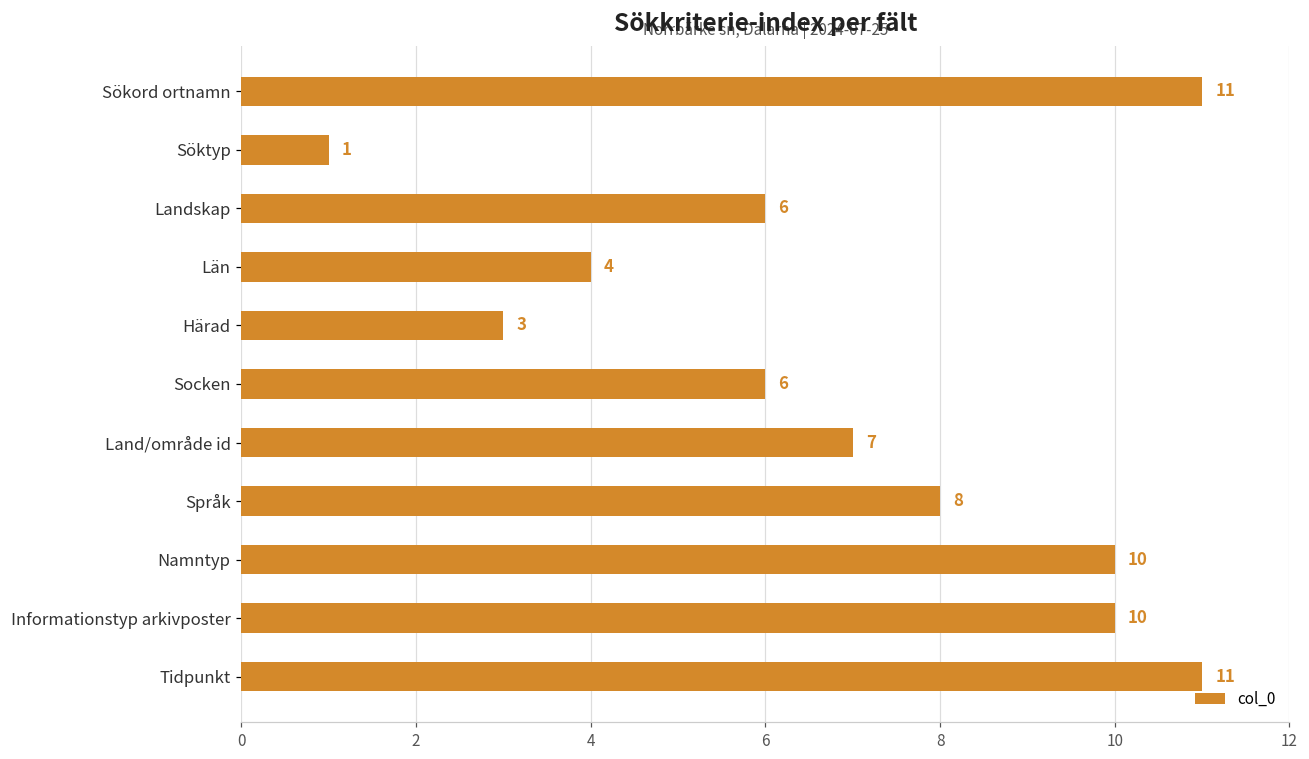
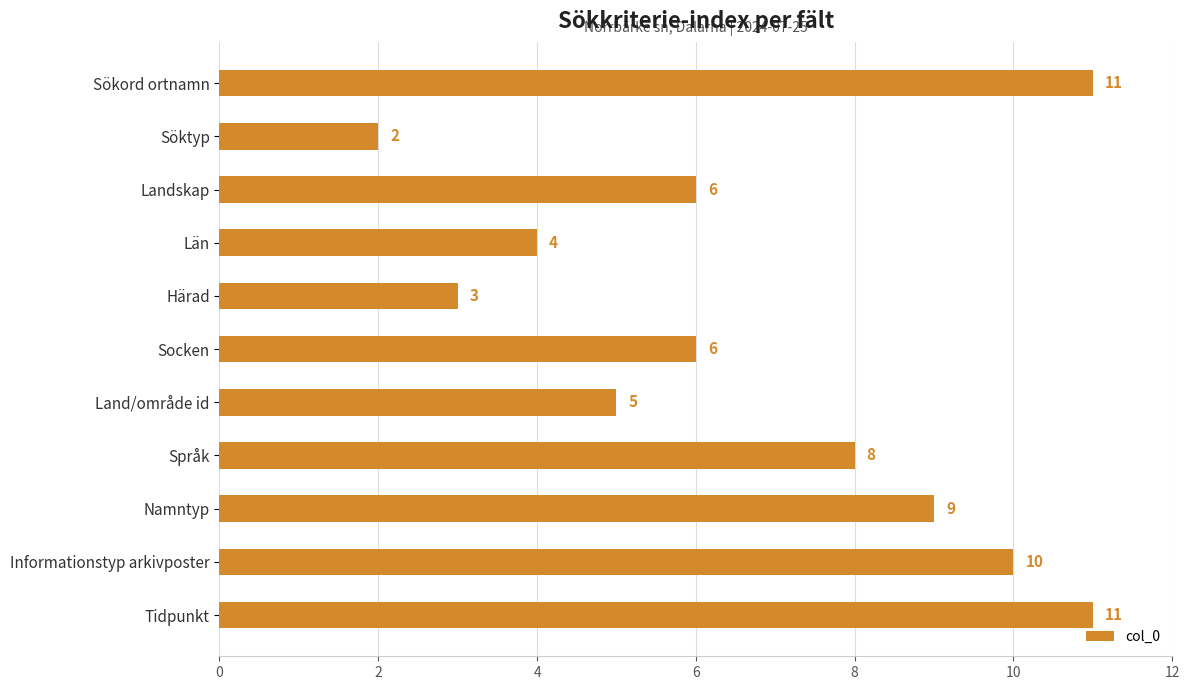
Söktyp: 1 -> 2
Land/område id: 7 -> 5
Namntyp: 10 -> 9
